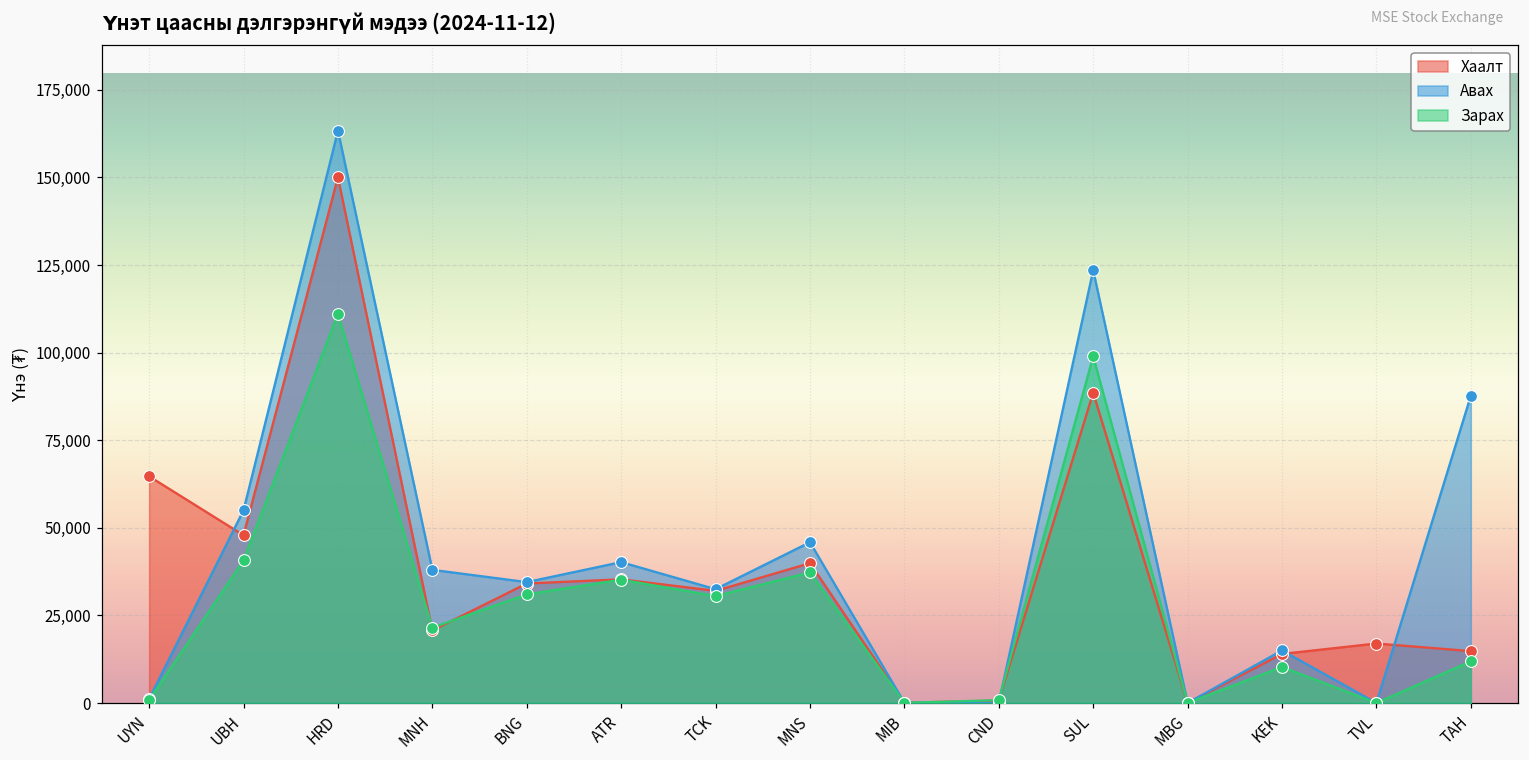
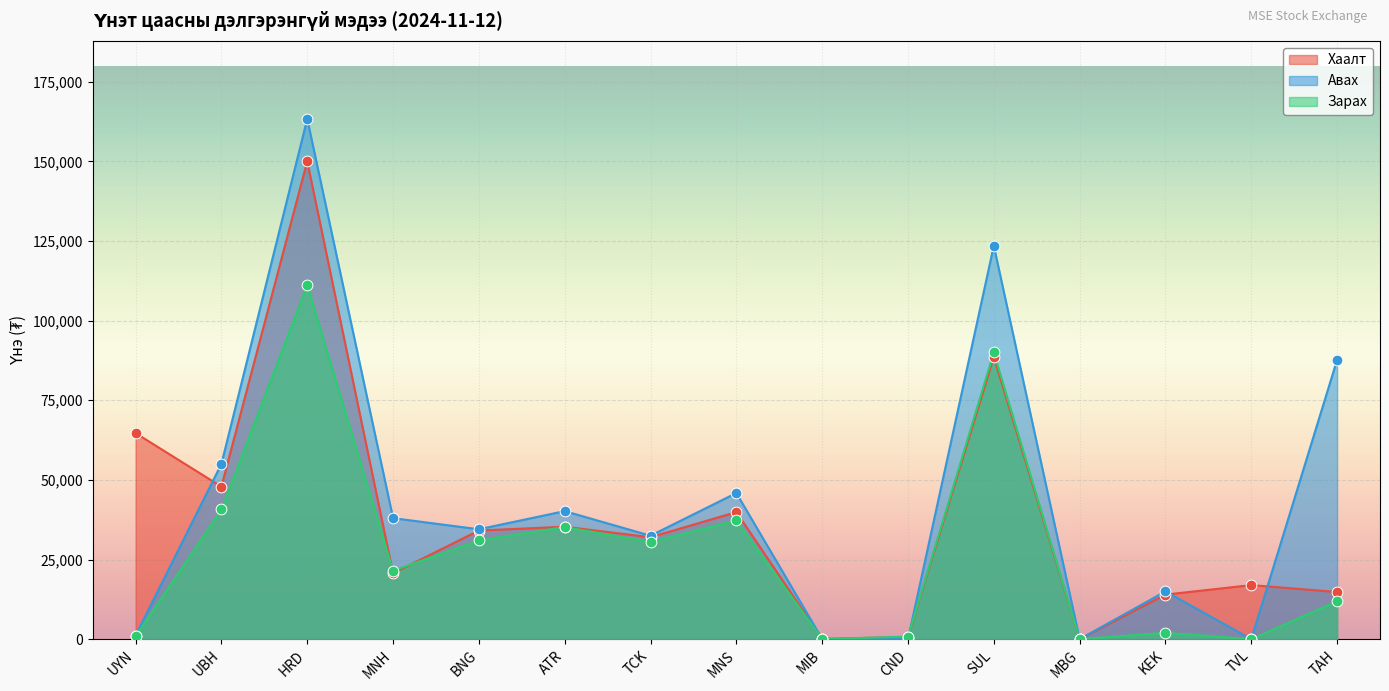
Зарах, SUL: 99,000 -> 90,000
Зарах, KEK: 10,000 -> 2,000
